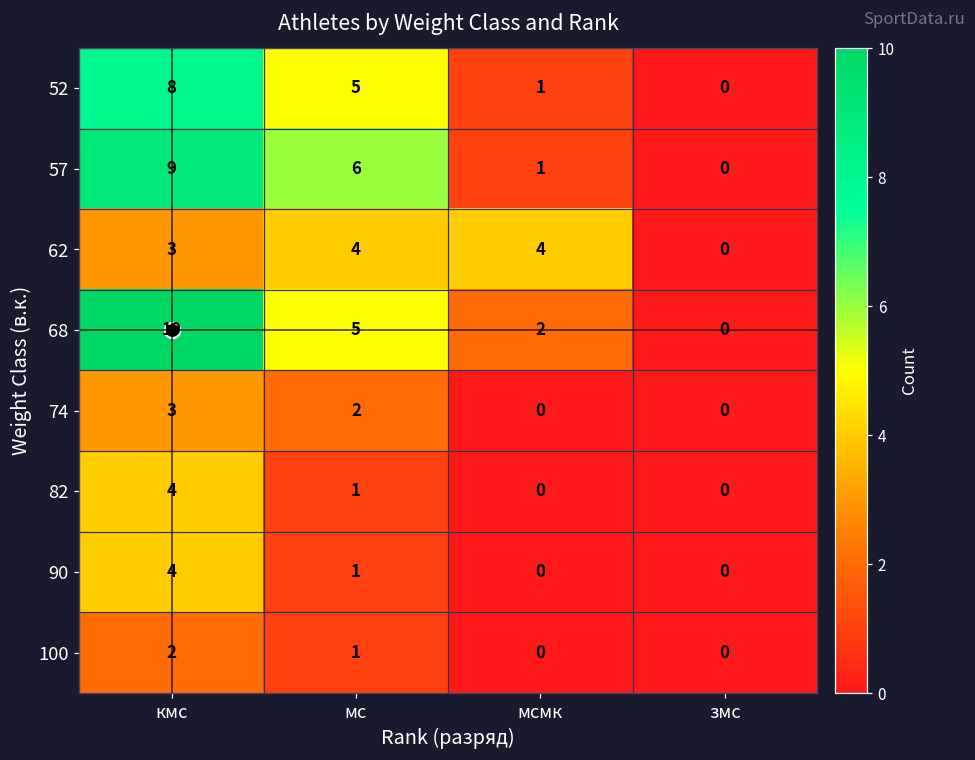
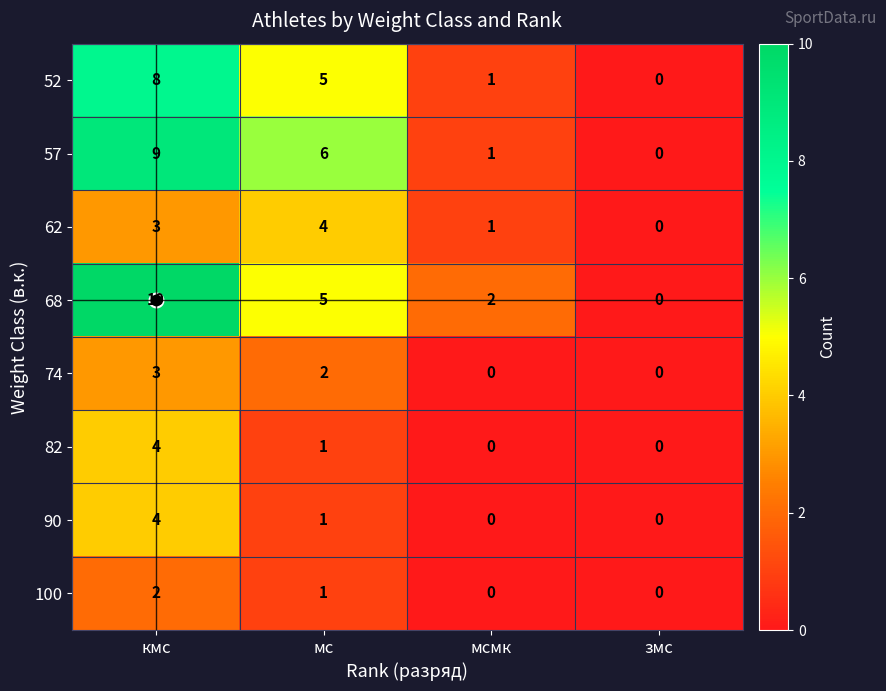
62, мсмк: 4 -> 1
